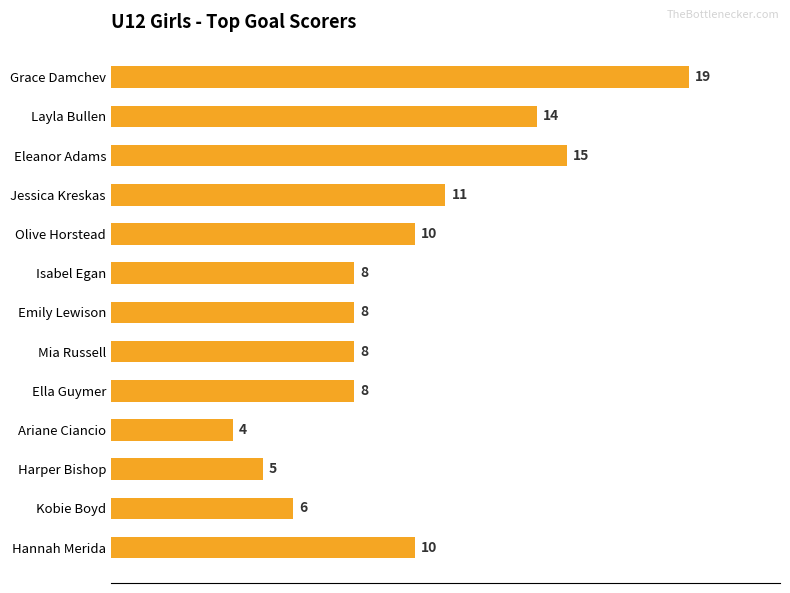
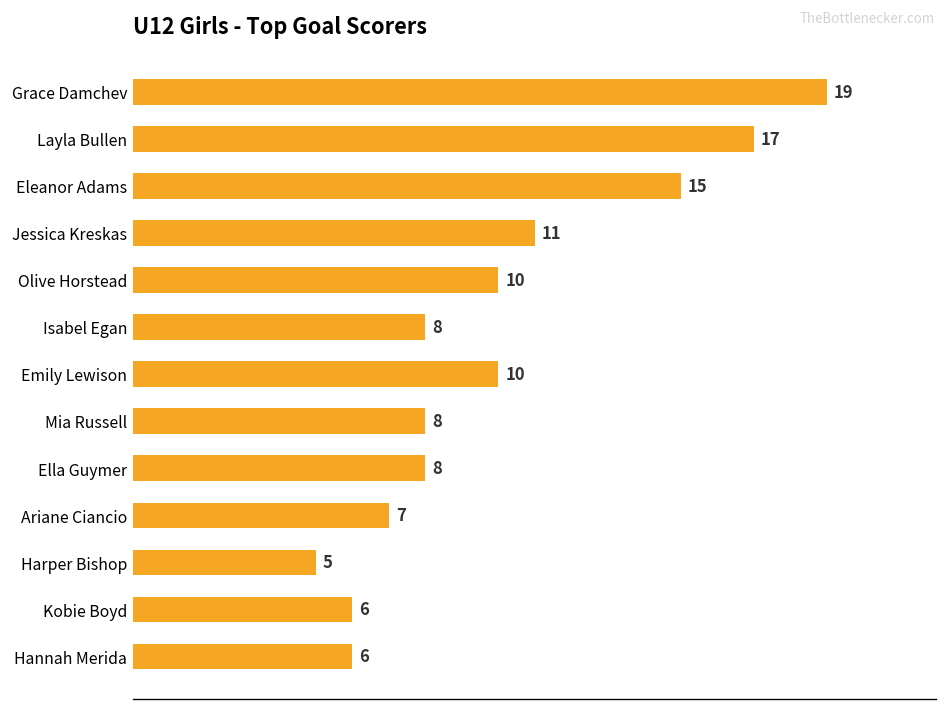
Layla Bullen: 14 -> 17
Emily Lewison: 8 -> 10
Ariane Ciancio: 4 -> 7
Hannah Merida: 10 -> 6
